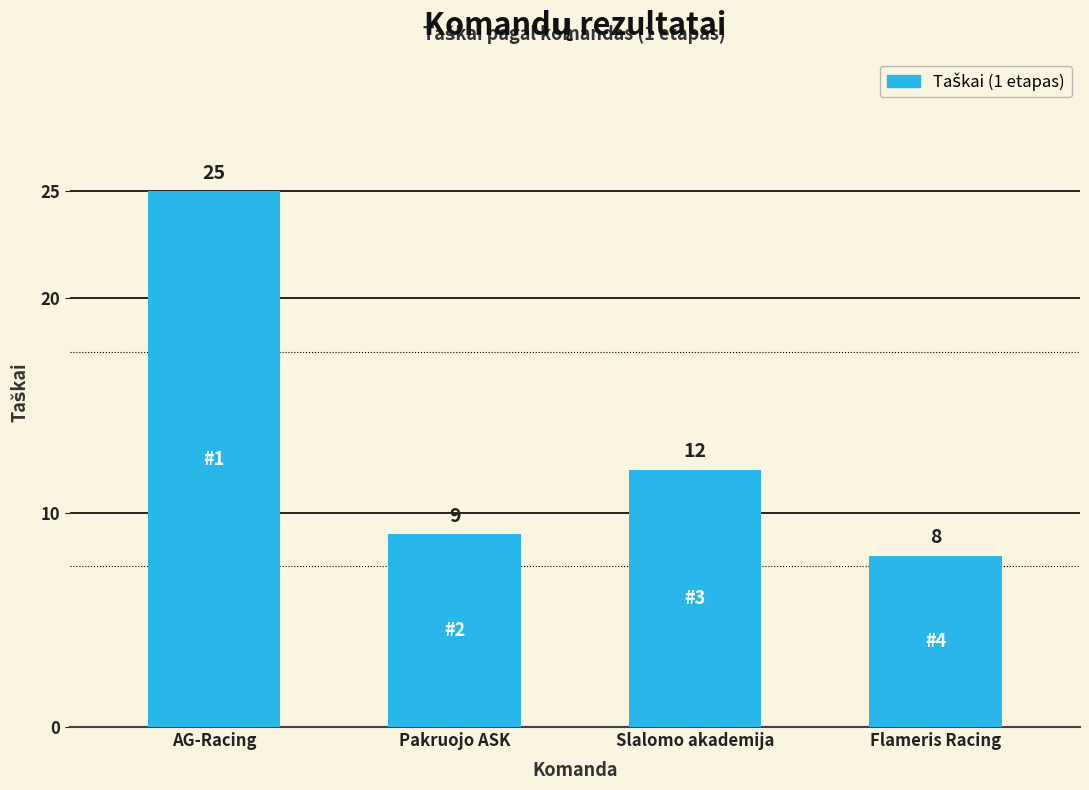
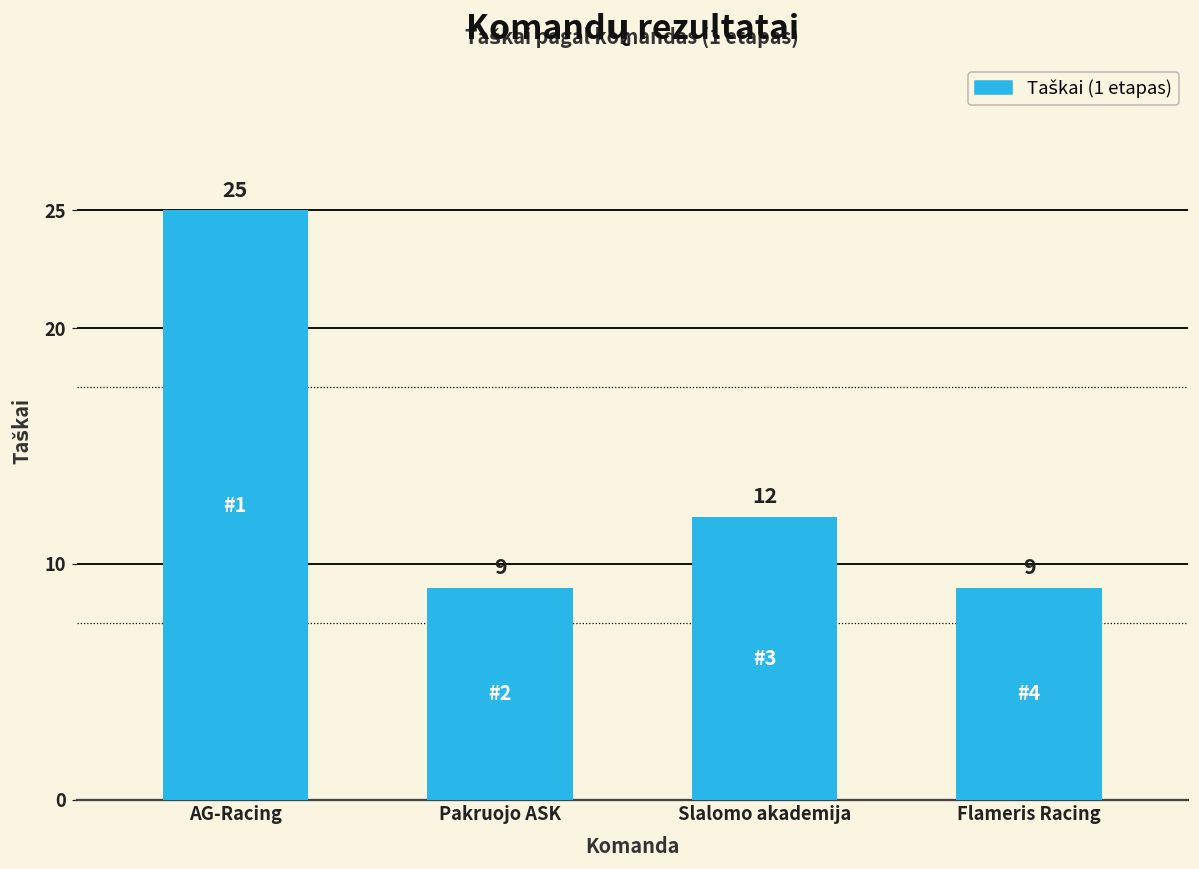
Flameris Racing: 8 -> 9
